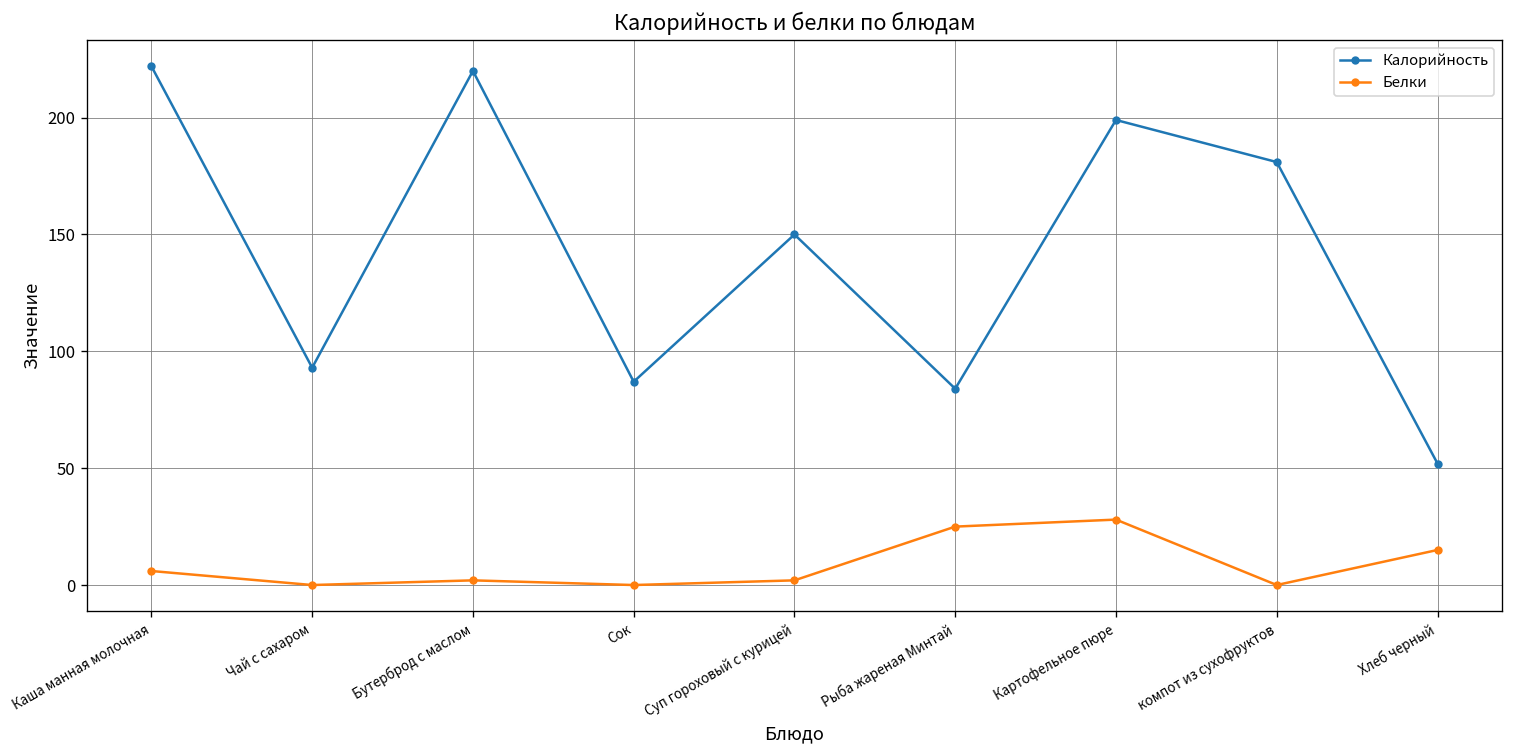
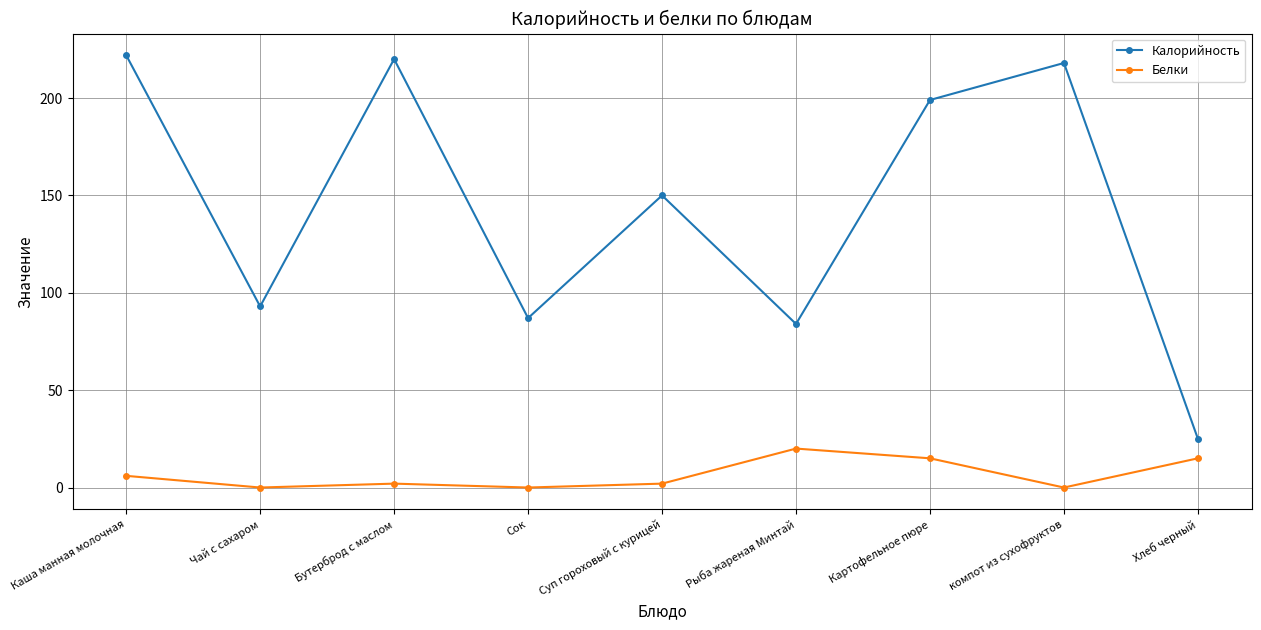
Белки, Рыба жареная Минтай: 25 -> 20
Белки, Картофельное пюре: 28 -> 15
Калорийность, компот из сухофруктов: 181 -> 218
Калорийность, Хлеб черный: 52 -> 25
